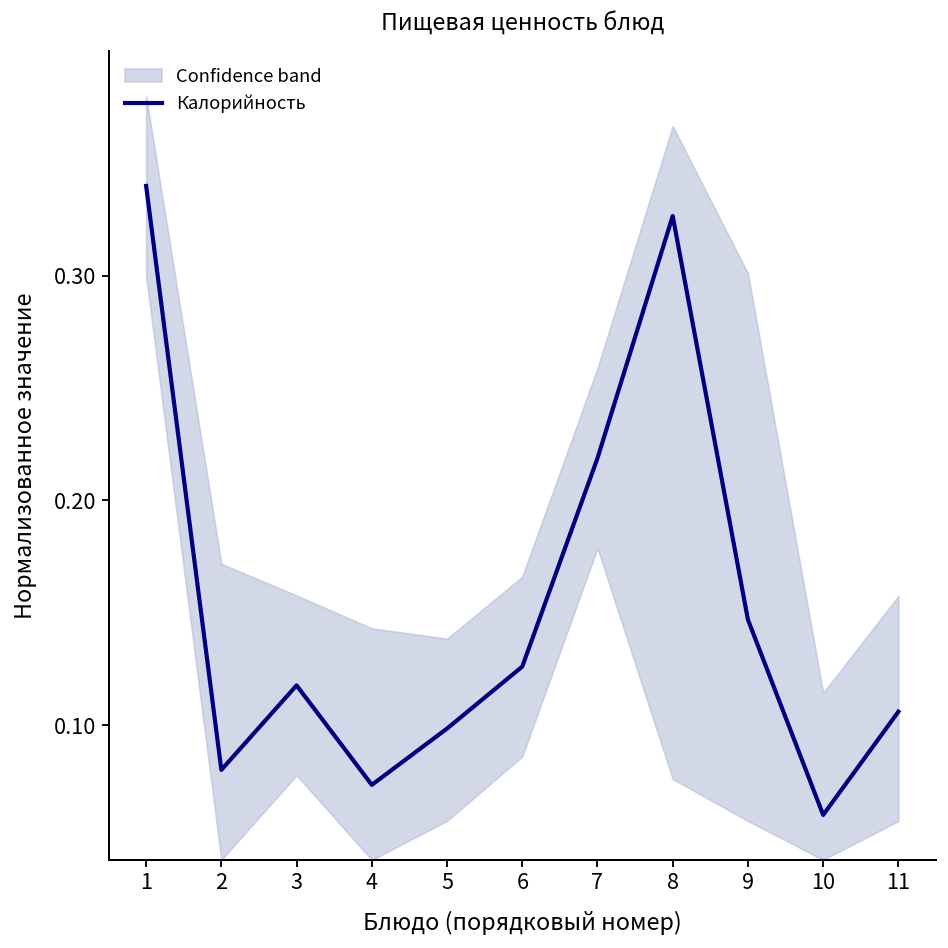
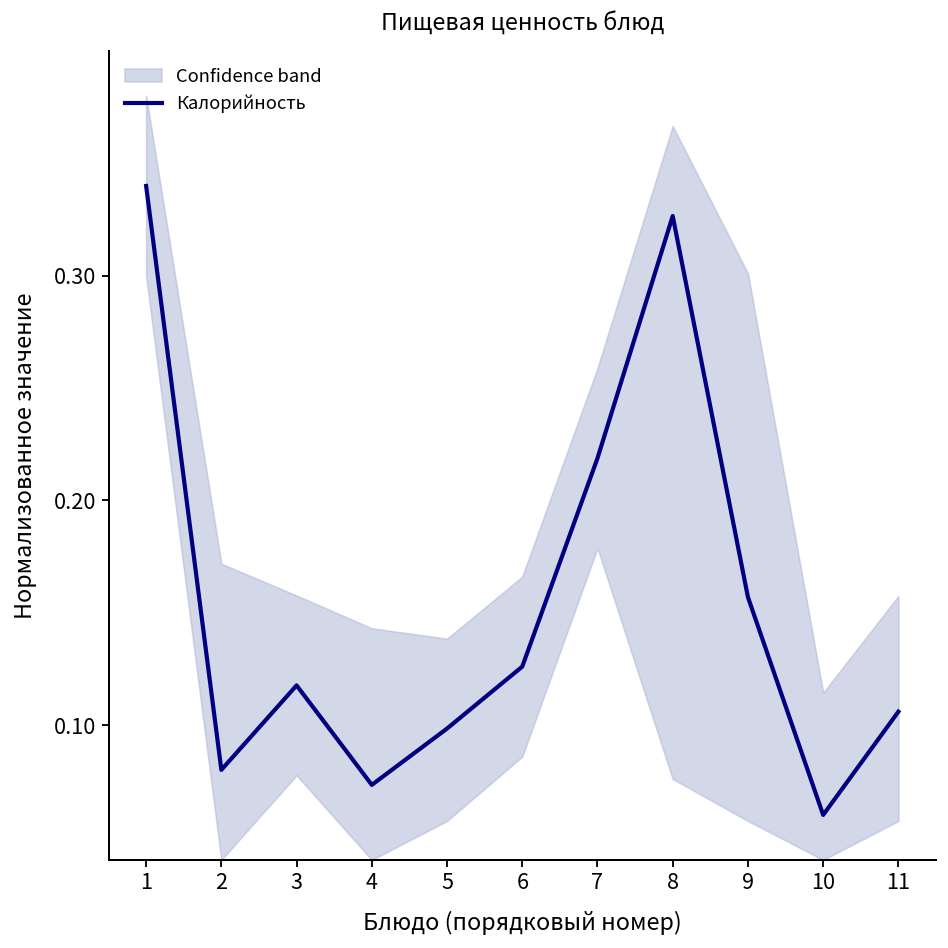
Калорийность, 9: 0.147 -> 0.157
